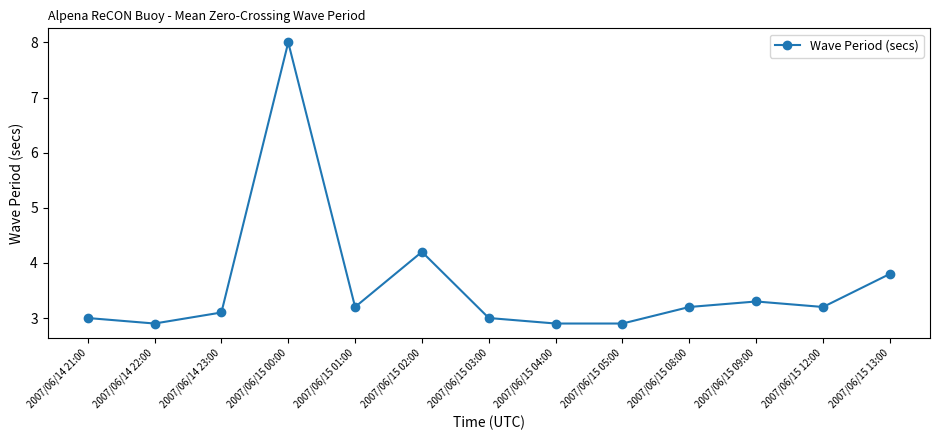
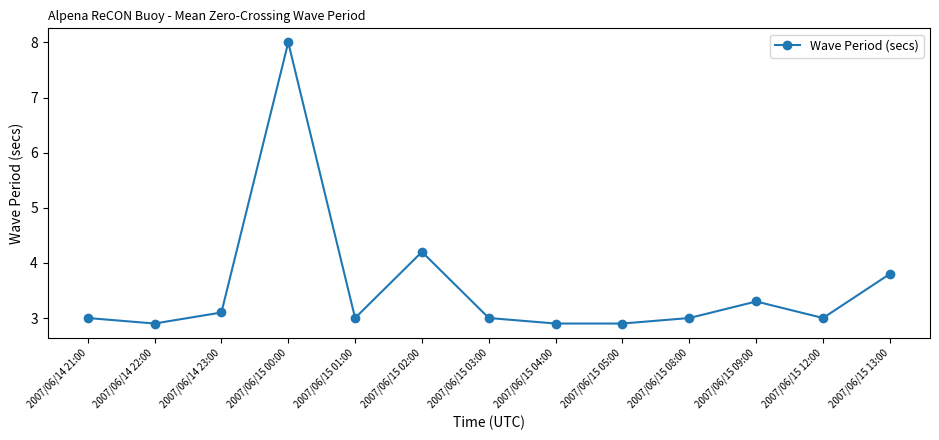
2007/06/15 01:00: 3.2 -> 3.0
2007/06/15 08:00: 3.2 -> 3.0
2007/06/15 12:00: 3.2 -> 3.0
